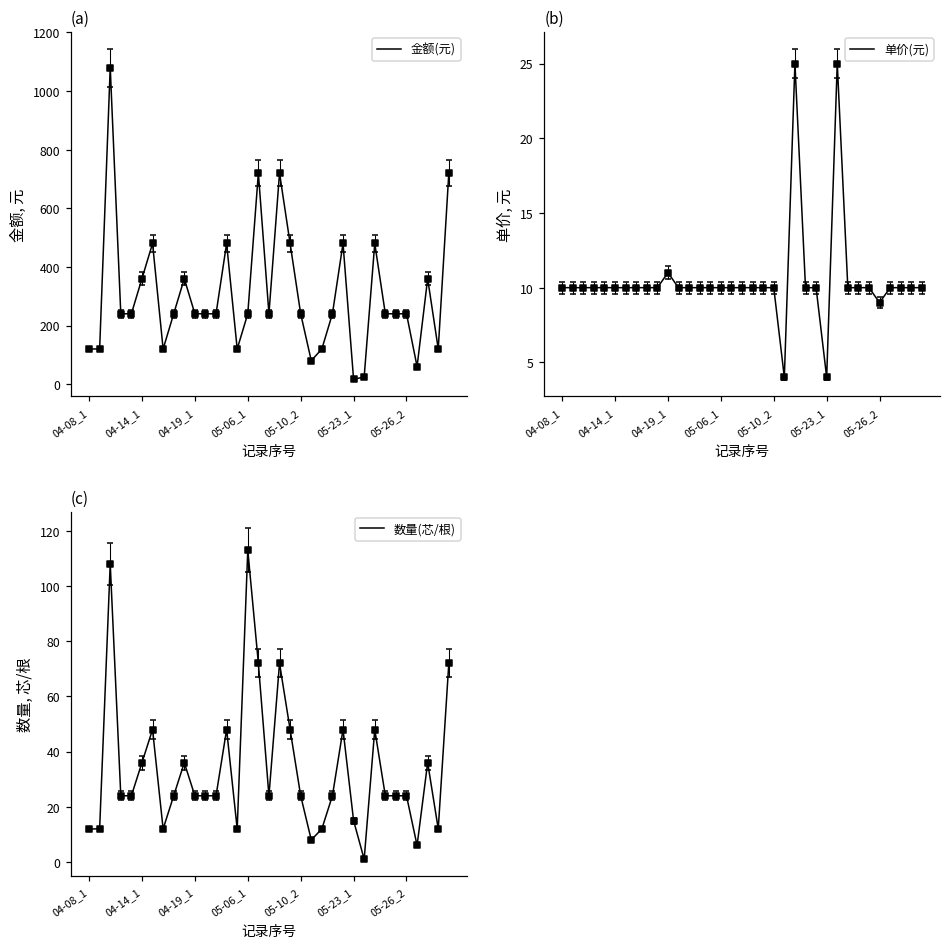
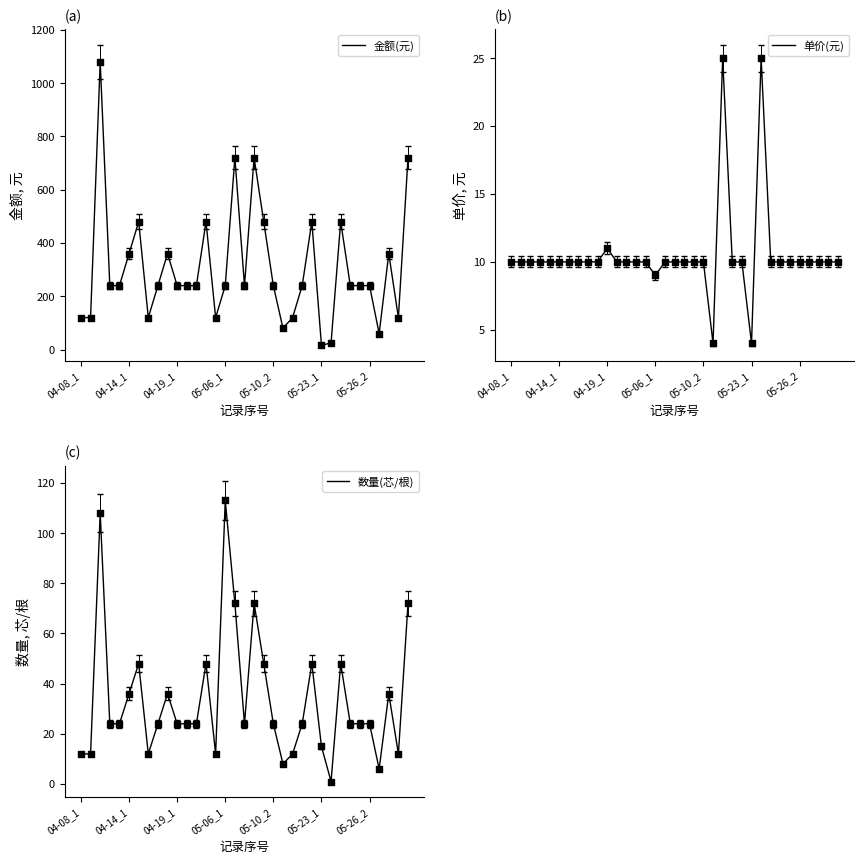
(b), 单价(元), 05-06_1: 10 -> 9
(b), 单价(元), 05-26_2: 9 -> 10
